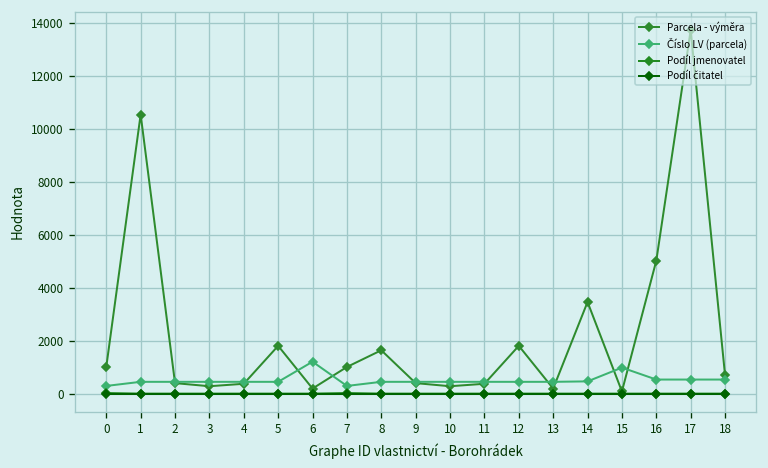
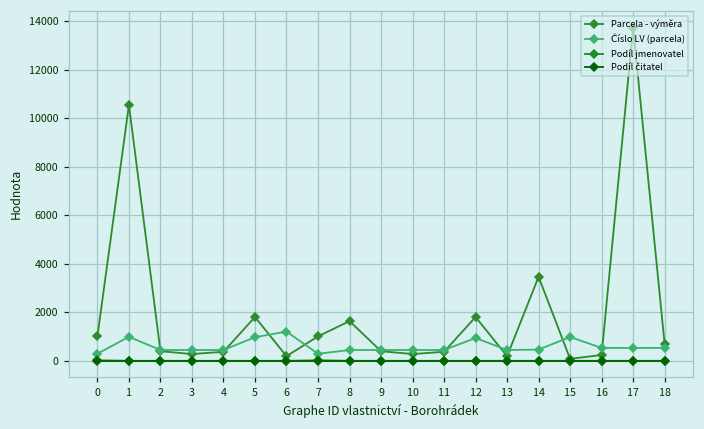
Číslo LV (parcela), 1: 400 -> 1000
Číslo LV (parcela), 5: 400 -> 1000
Číslo LV (parcela), 12: 400 -> 900
Parcela - výměra, 16: 5000 -> 200
